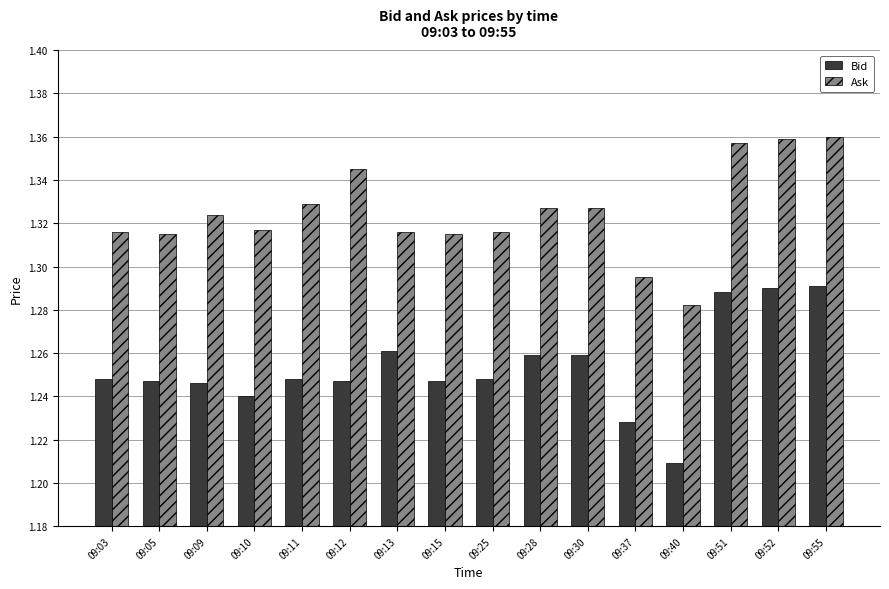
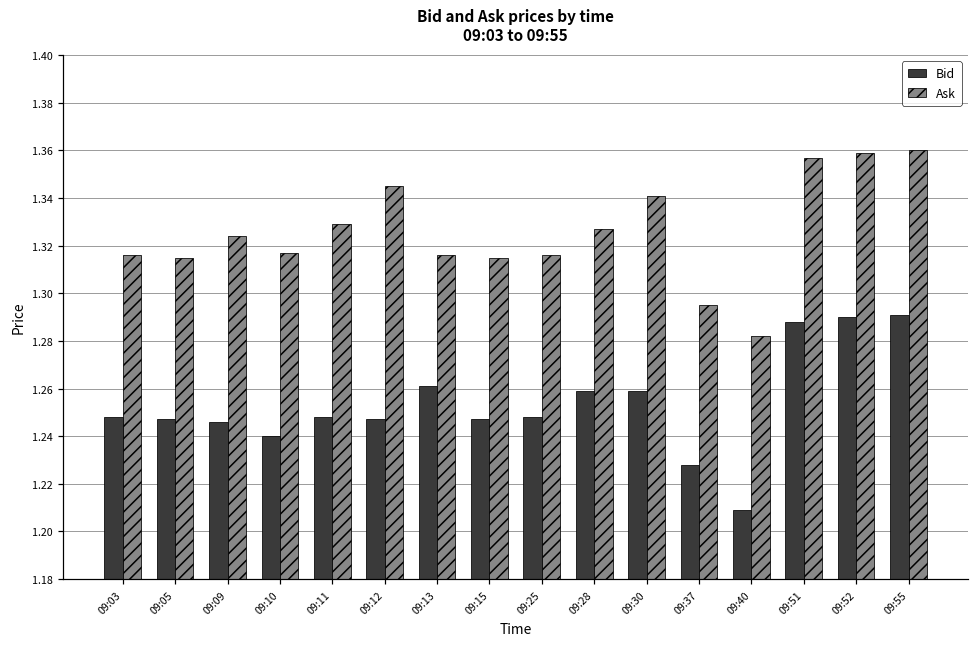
Ask, 09:30: 1.327 -> 1.341
